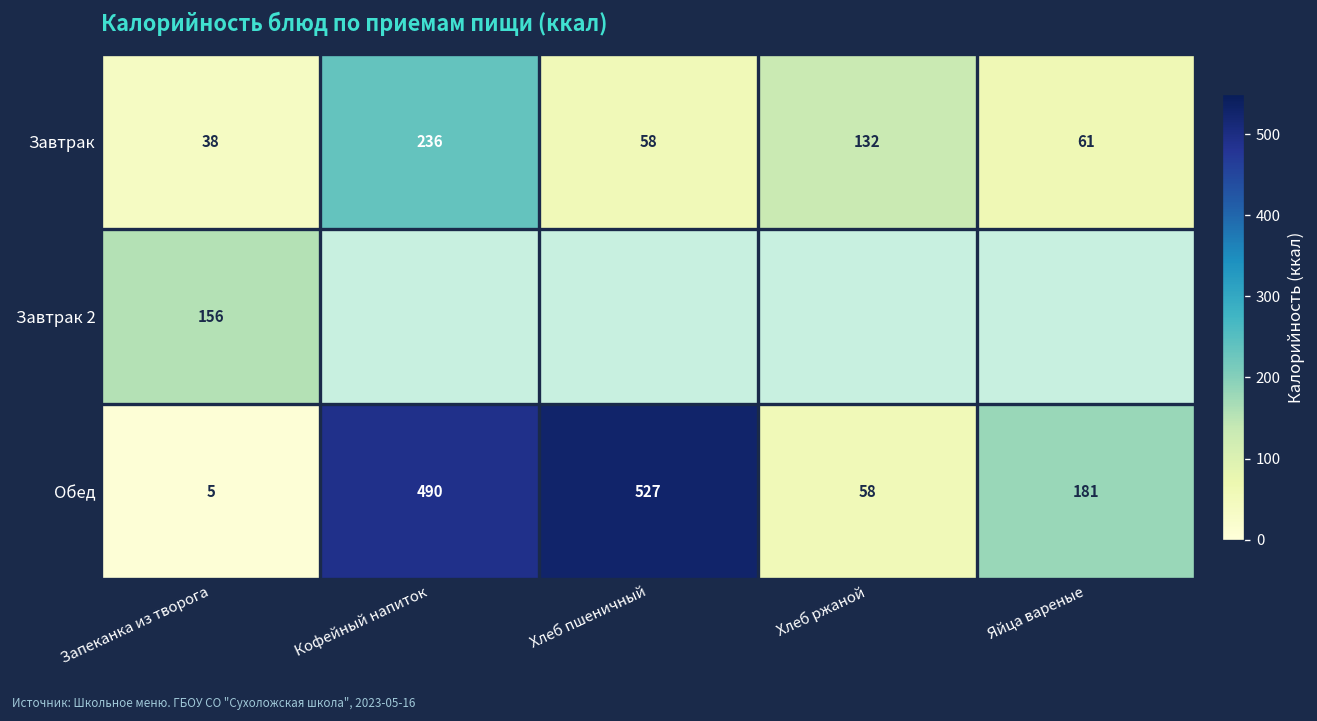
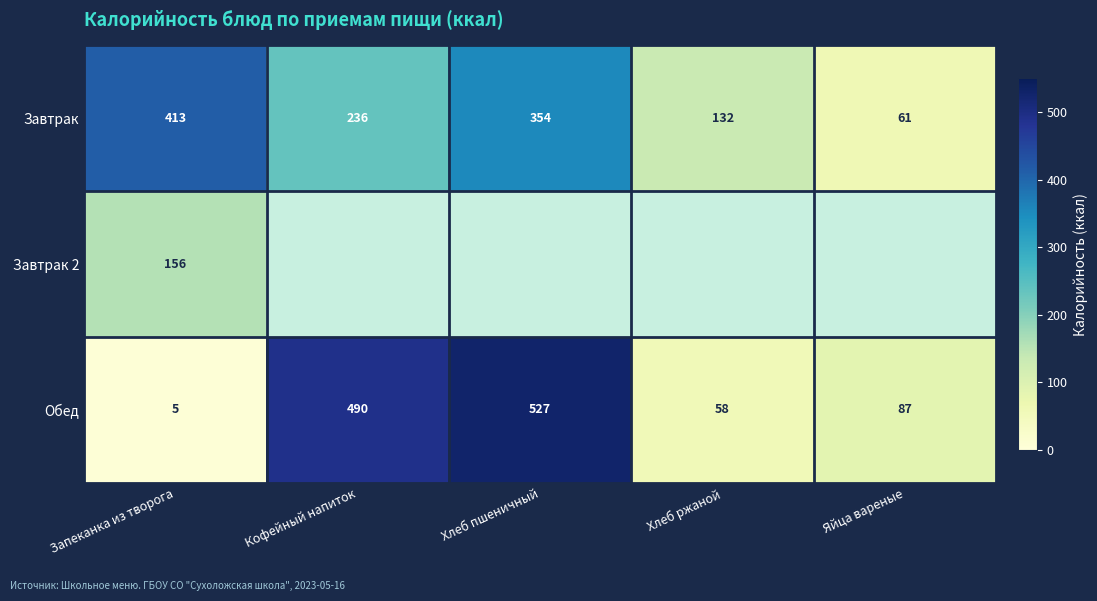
Завтрак, Запеканка из творога: 38 -> 413
Завтрак, Хлеб пшеничный: 58 -> 354
Обед, Яйца вареные: 181 -> 87
